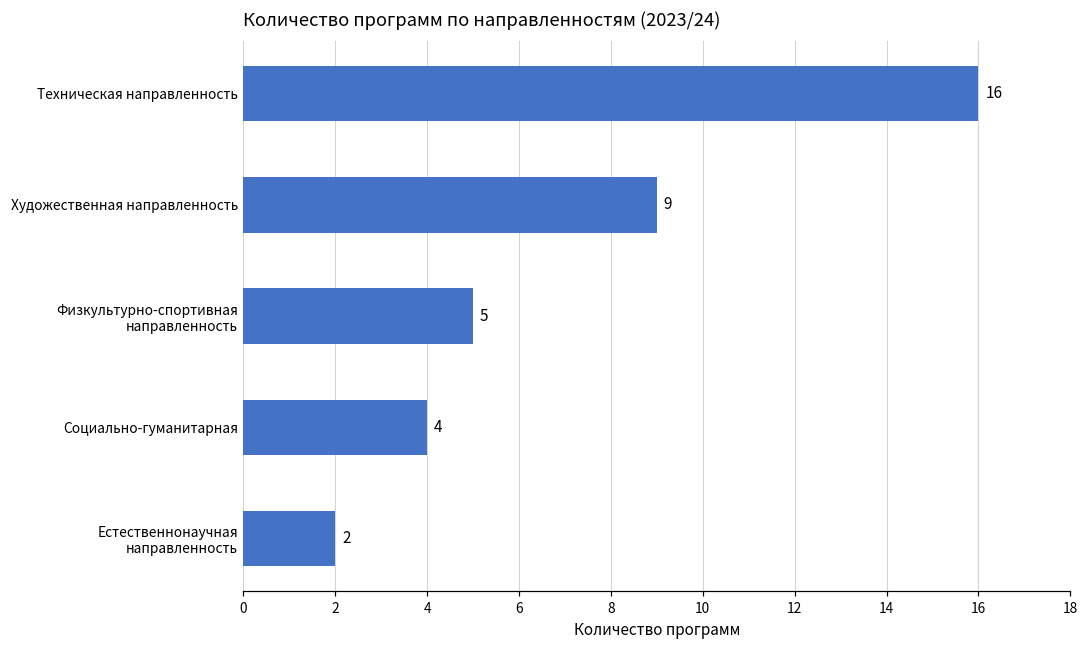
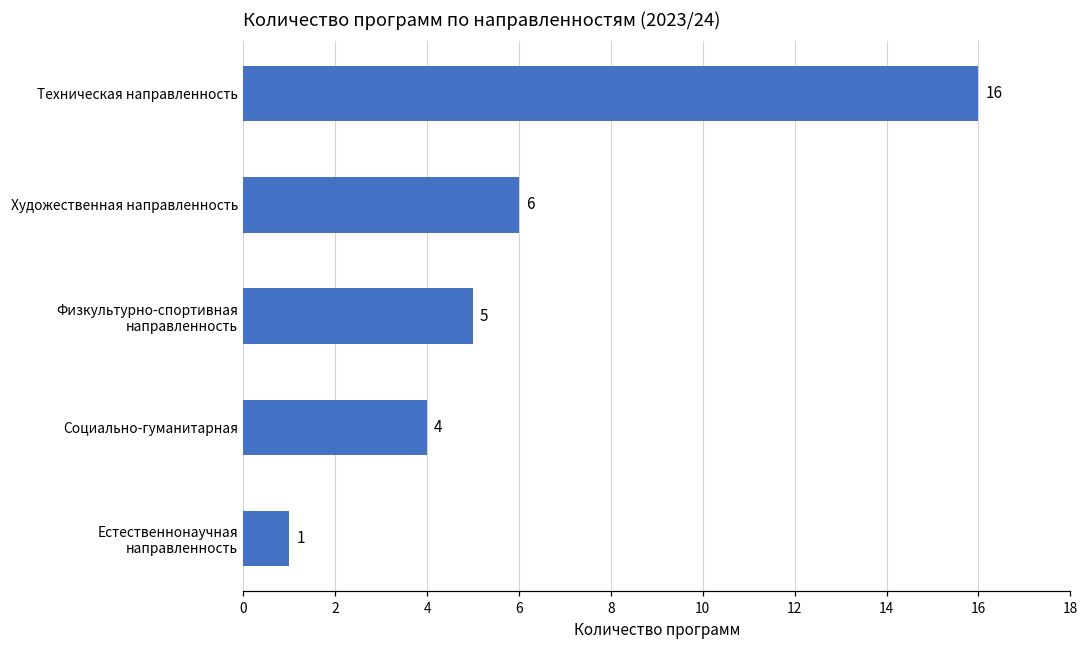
Художественная направленность: 9 -> 6
Естественнонаучная направленность: 2 -> 1
